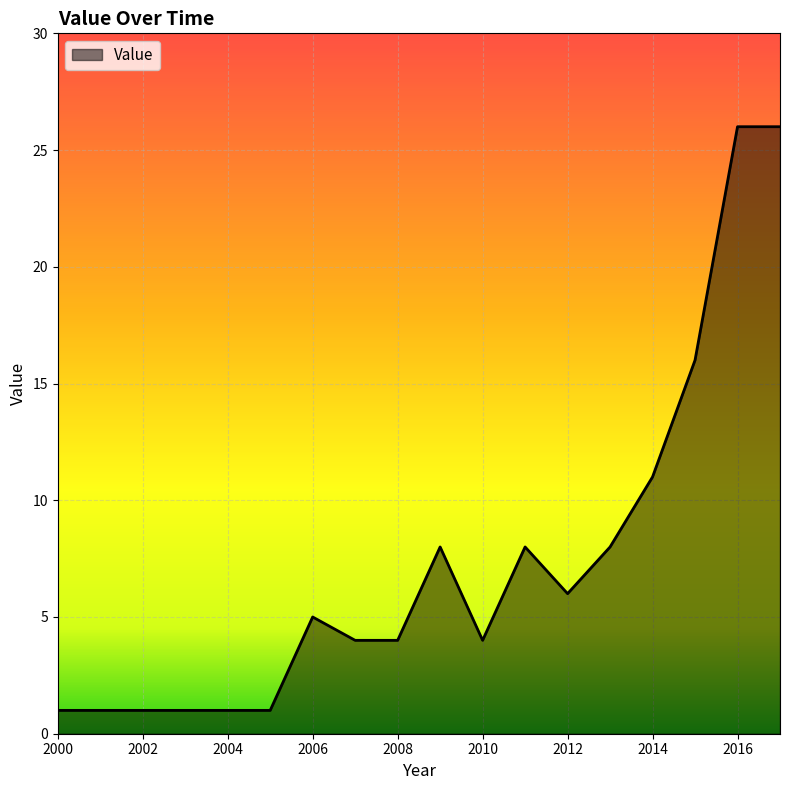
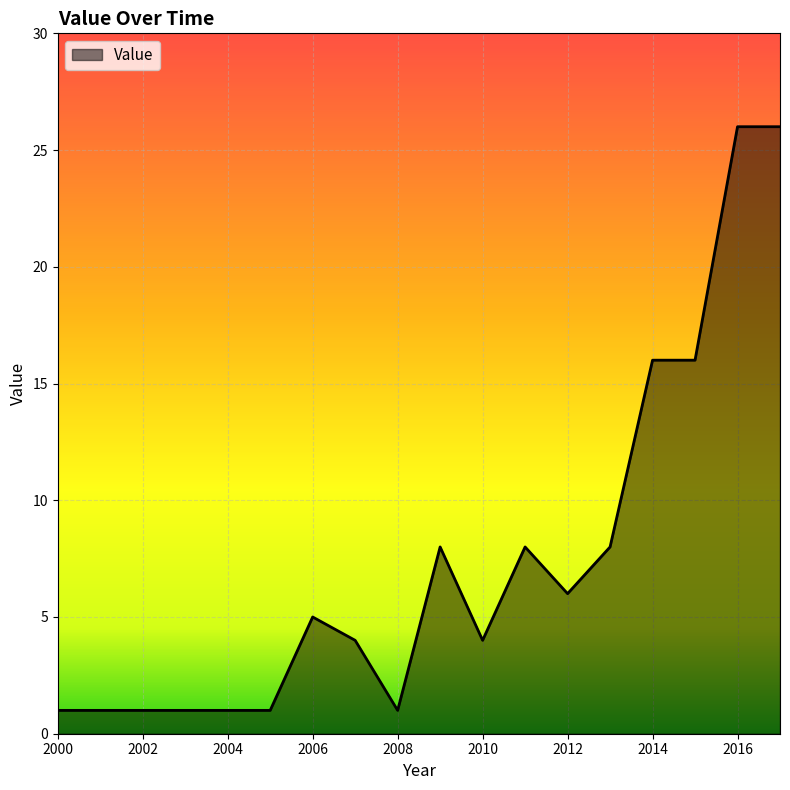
2008: 4 -> 1
2014: 11 -> 16
